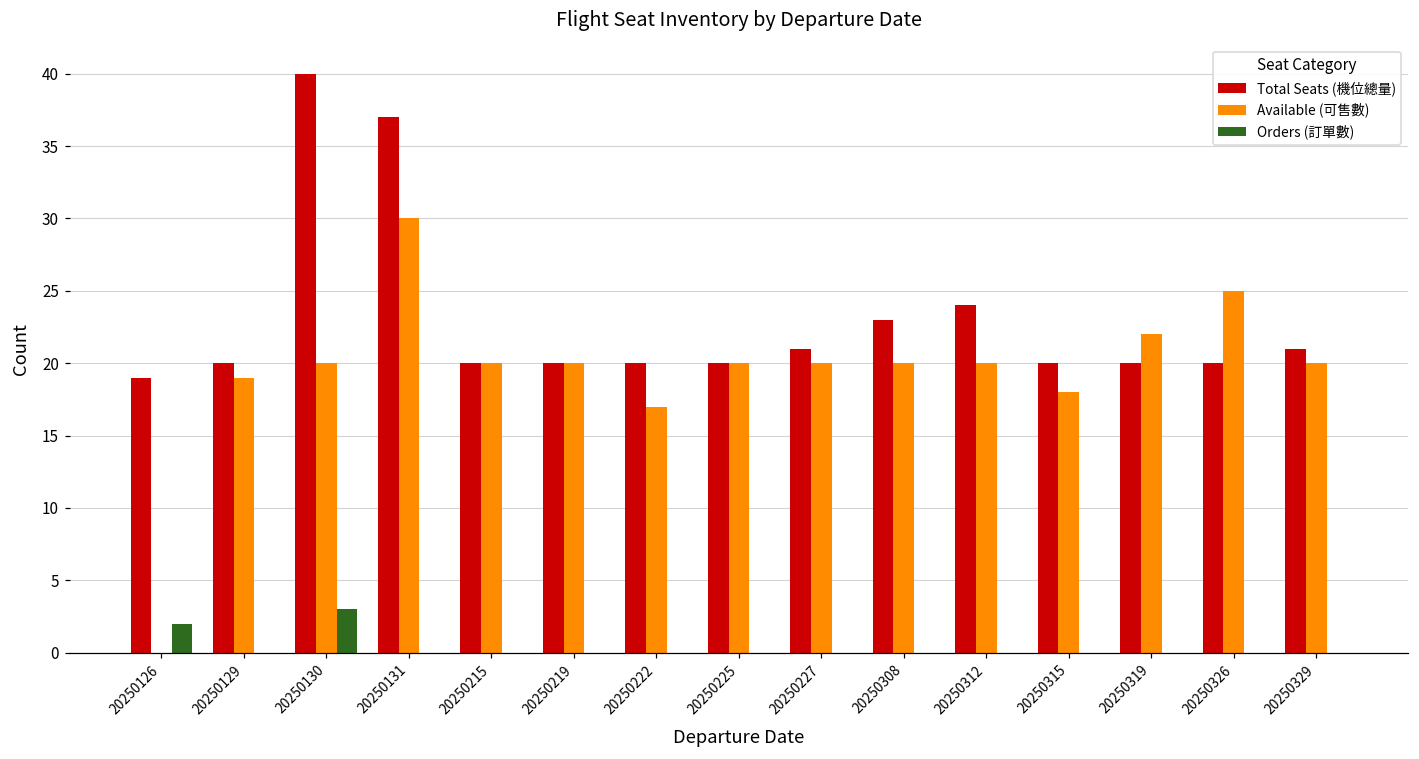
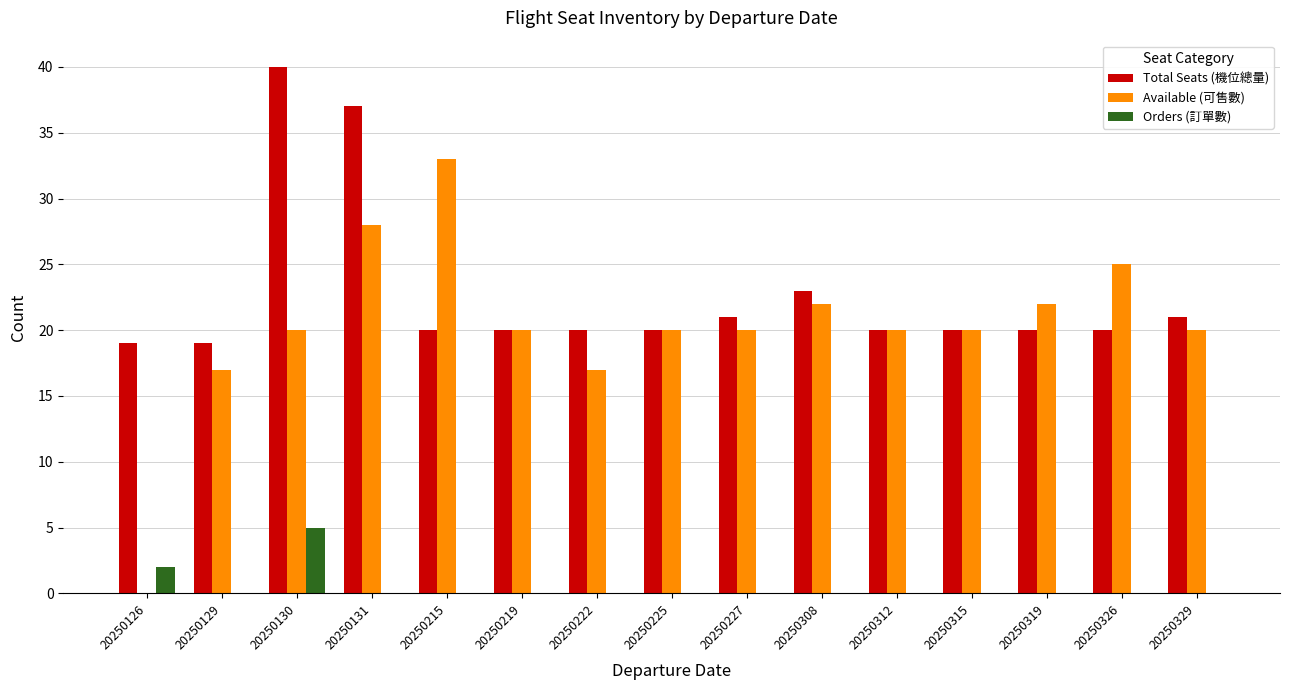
Total Seats (機位總量), 20250129: 20 -> 19
Available (可售數), 20250129: 19 -> 17
Orders (訂單數), 20250130: 3 -> 5
Available (可售數), 20250131: 30 -> 28
Available (可售數), 20250215: 20 -> 33
Available (可售數), 20250308: 20 -> 22
Total Seats (機位總量), 20250312: 24 -> 20
Available (可售數), 20250315: 18 -> 20
